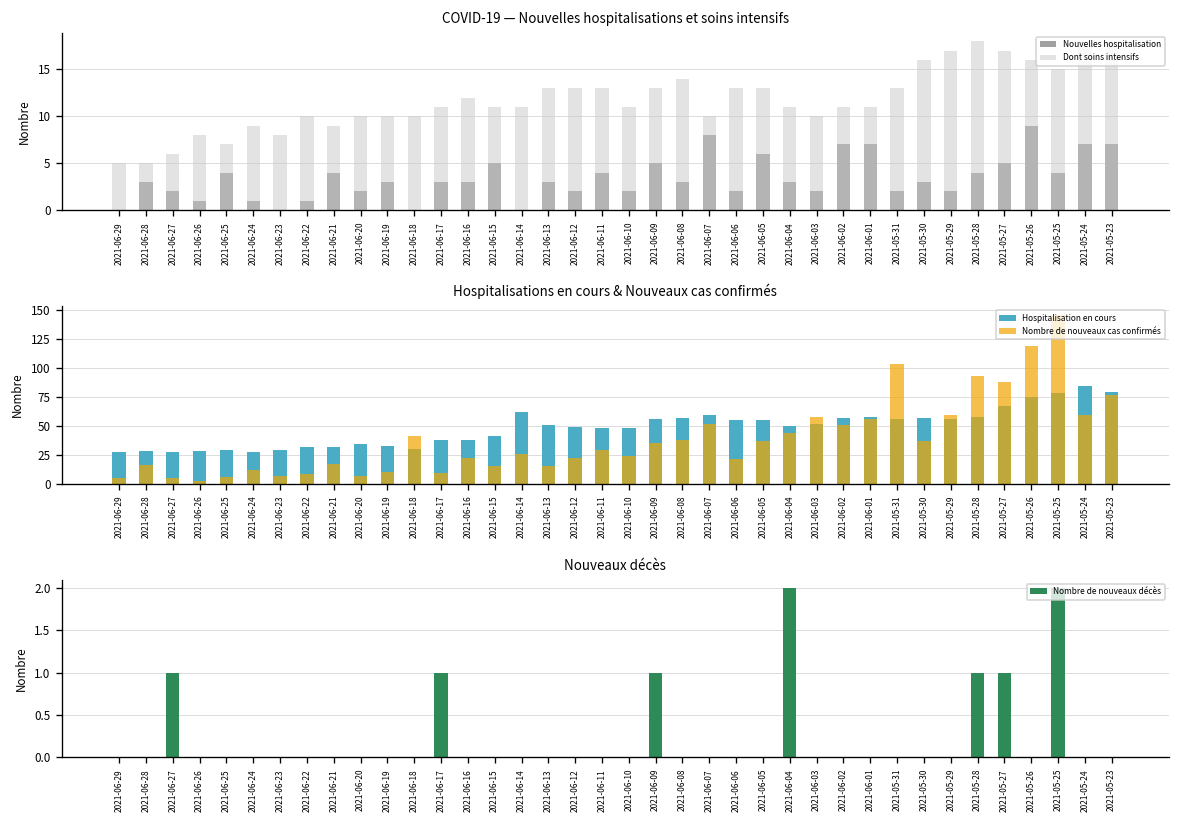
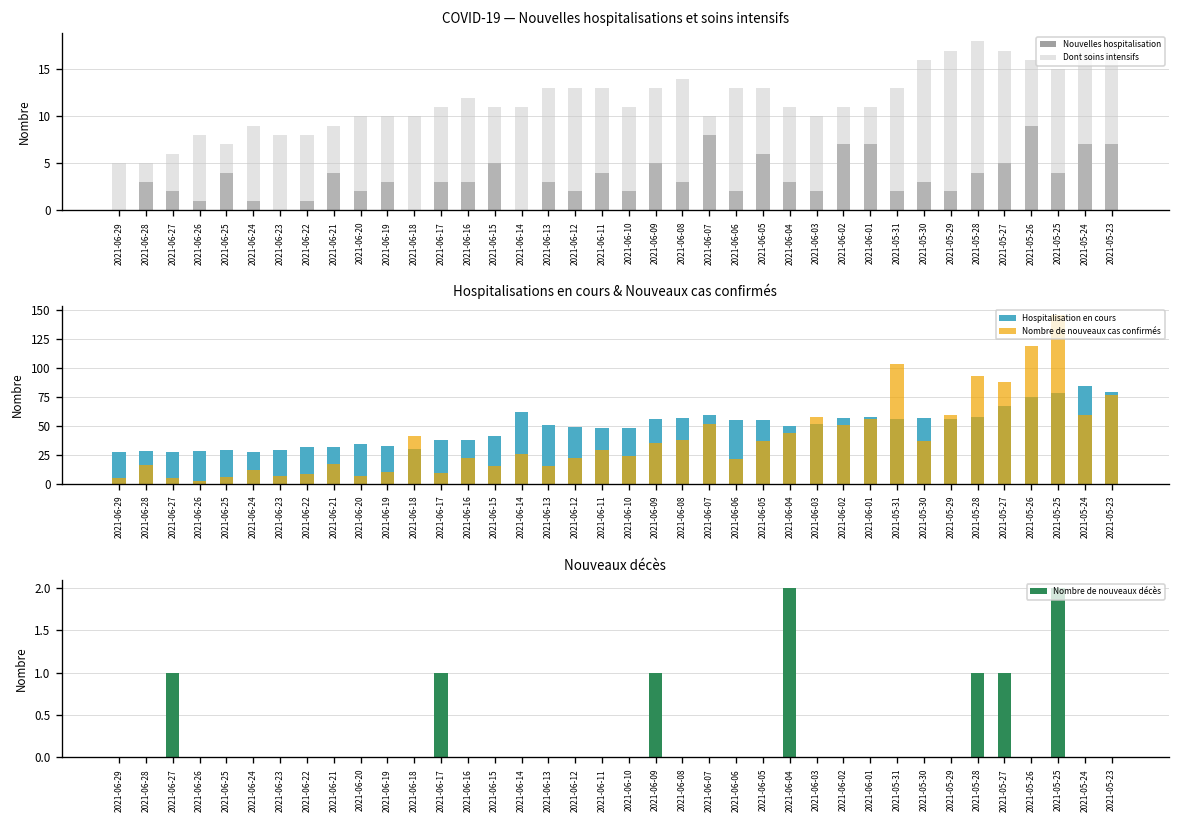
COVID-19 — Nouvelles hospitalisations et soins intensifs, Dont soins intensifs, 2021-06-22: 10 -> 8
